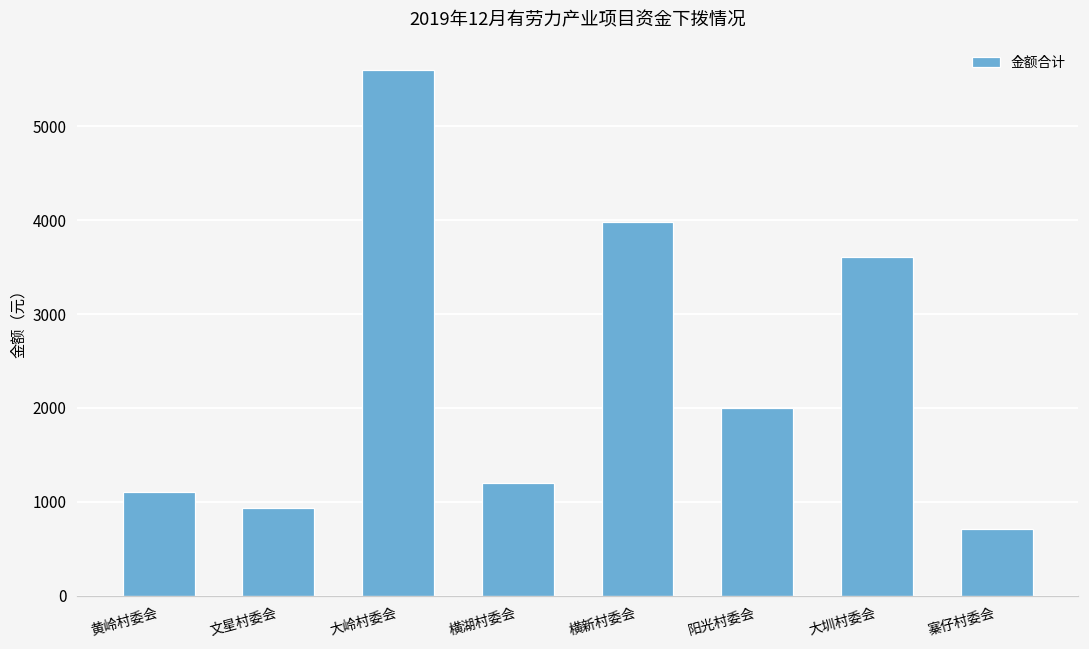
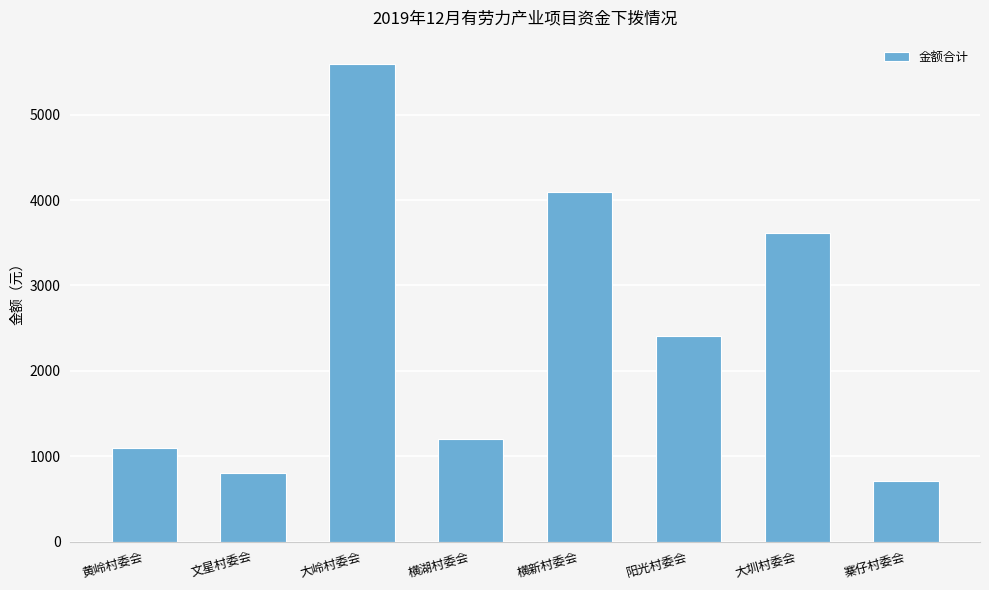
文星村委会: 900 -> 800
横新村委会: 4000 -> 4100
阳光村委会: 2000 -> 2400
